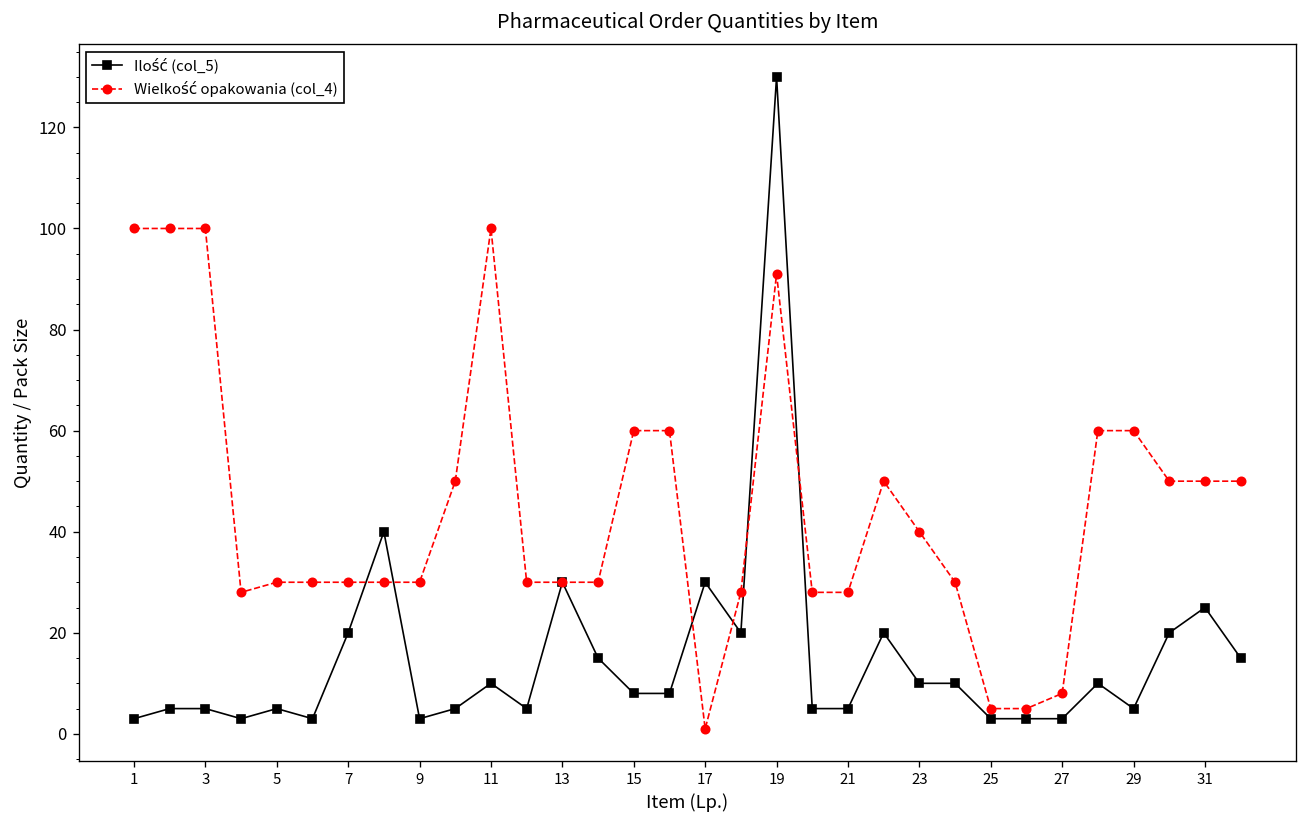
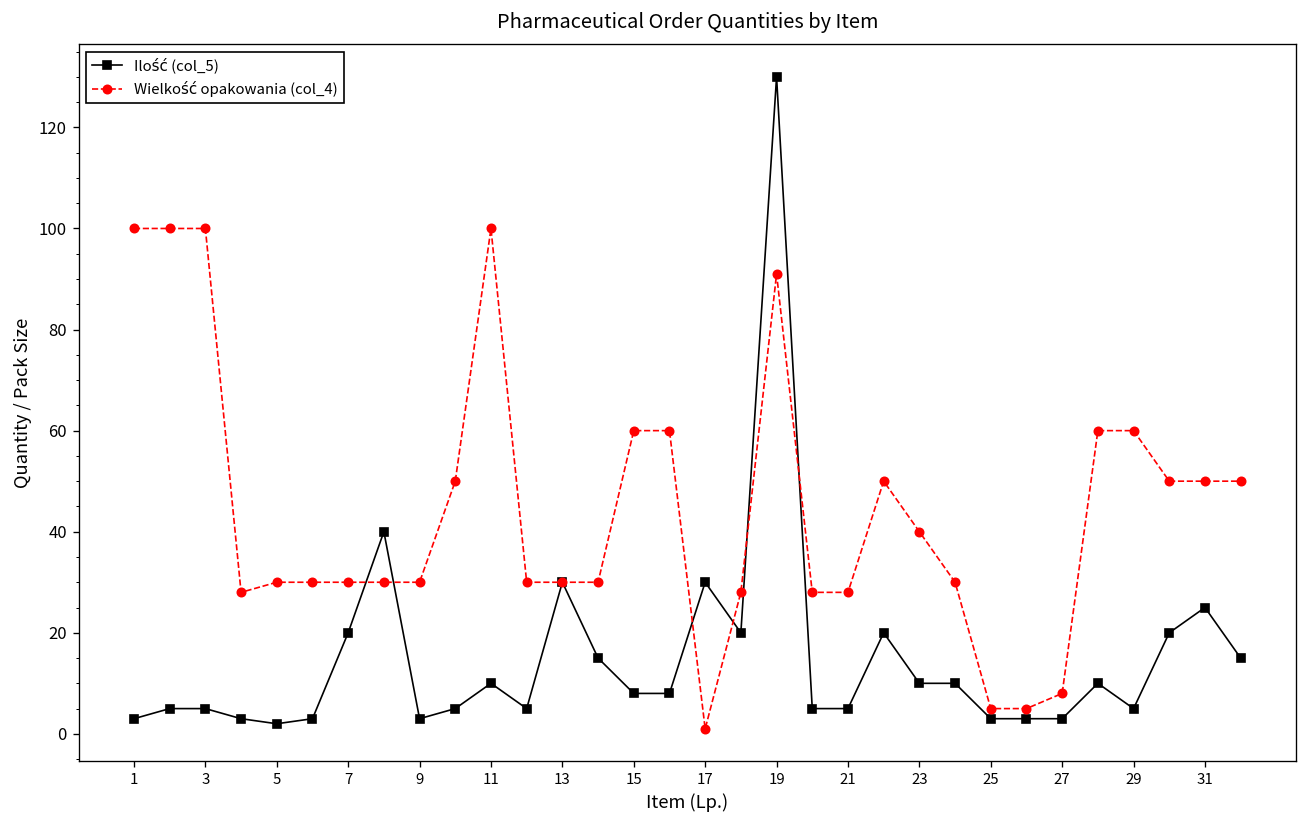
Ilość (col_5), 5: 5 -> 2
